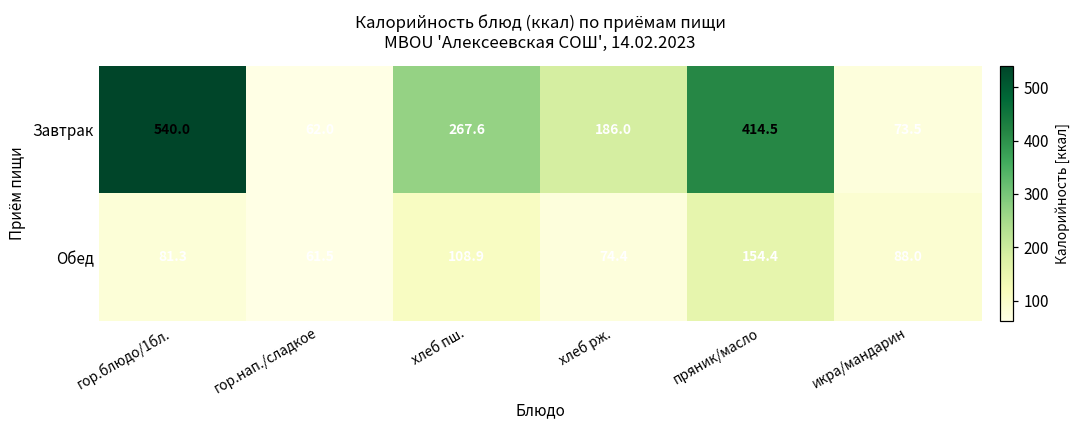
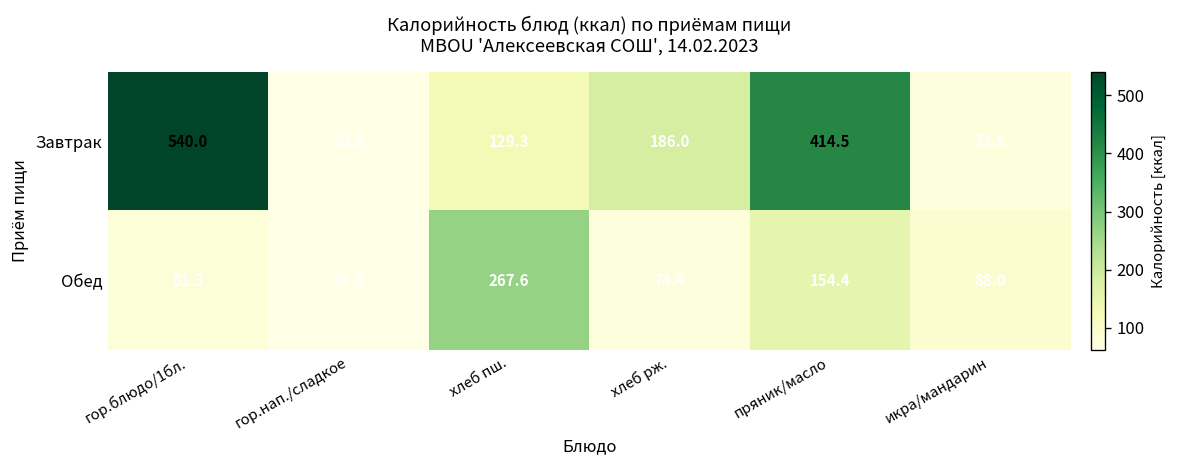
Завтрак, хлеб пш.: 267.6 -> 129.3
Обед, хлеб пш.: 108.9 -> 267.6
